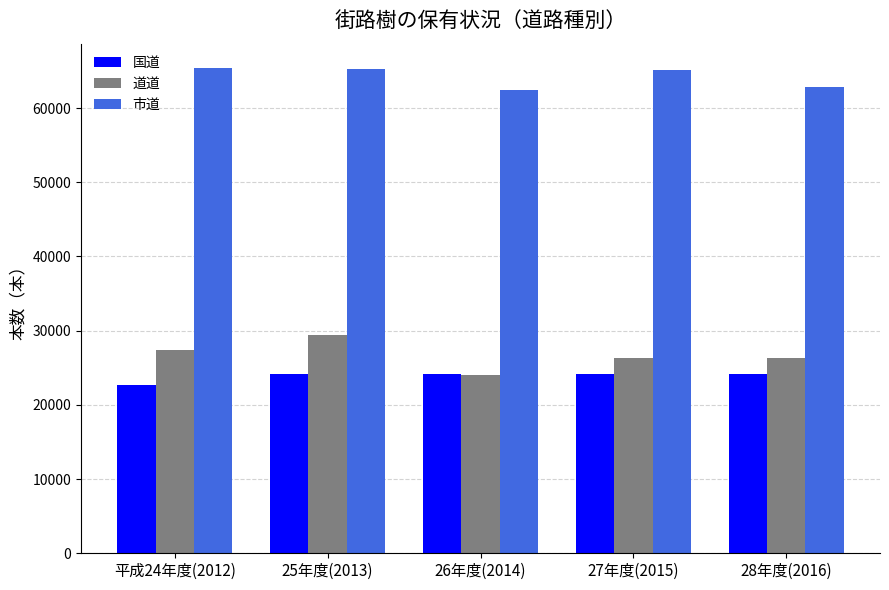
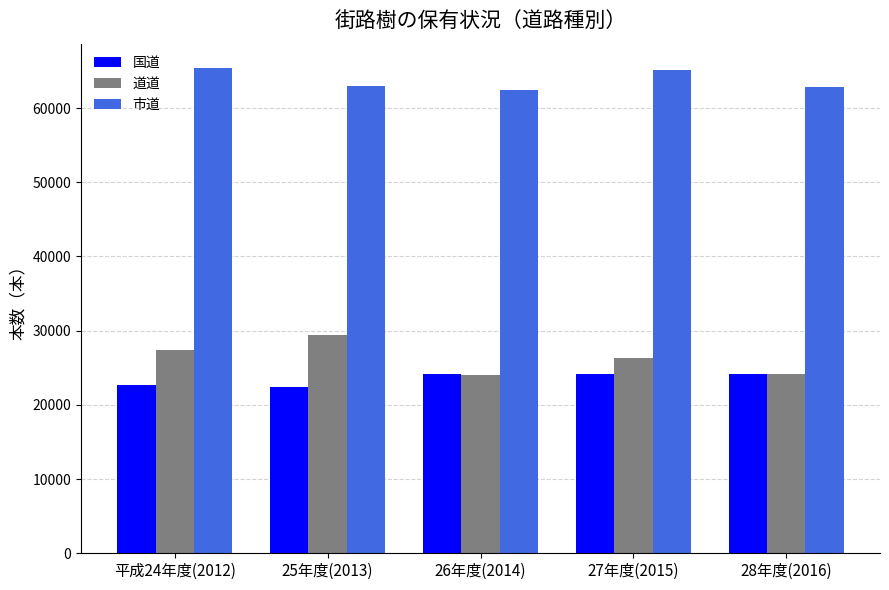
国道, 25年度(2013): 24000 -> 22000
市道, 25年度(2013): 65000 -> 63000
道道, 28年度(2016): 26000 -> 24000
